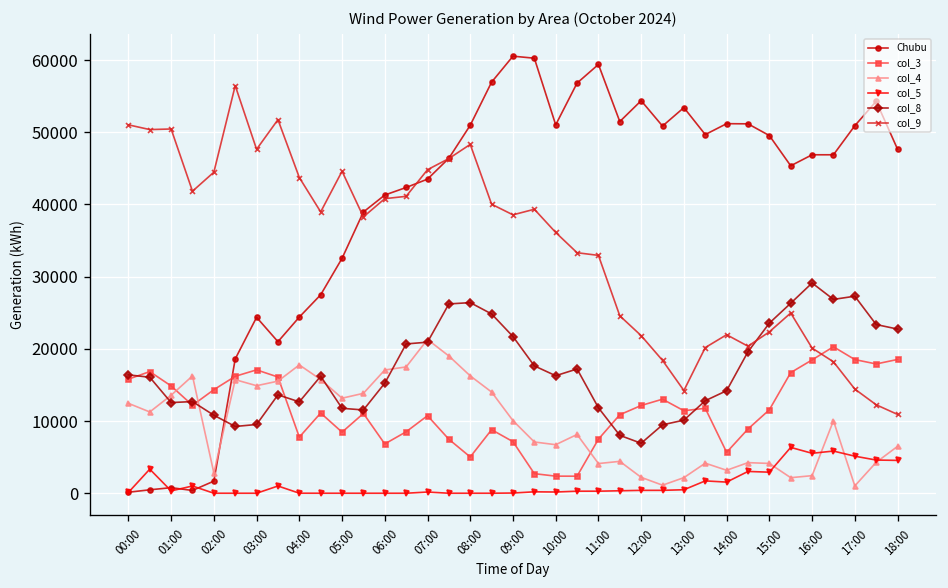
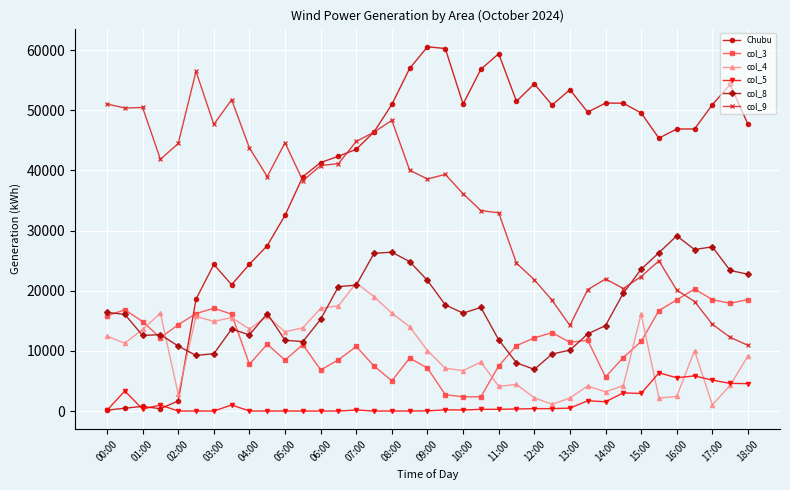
col_4, 04:00: 18000 -> 14000
col_4, 15:00: 4000 -> 16000
col_4, 18:00: 6000 -> 9000
